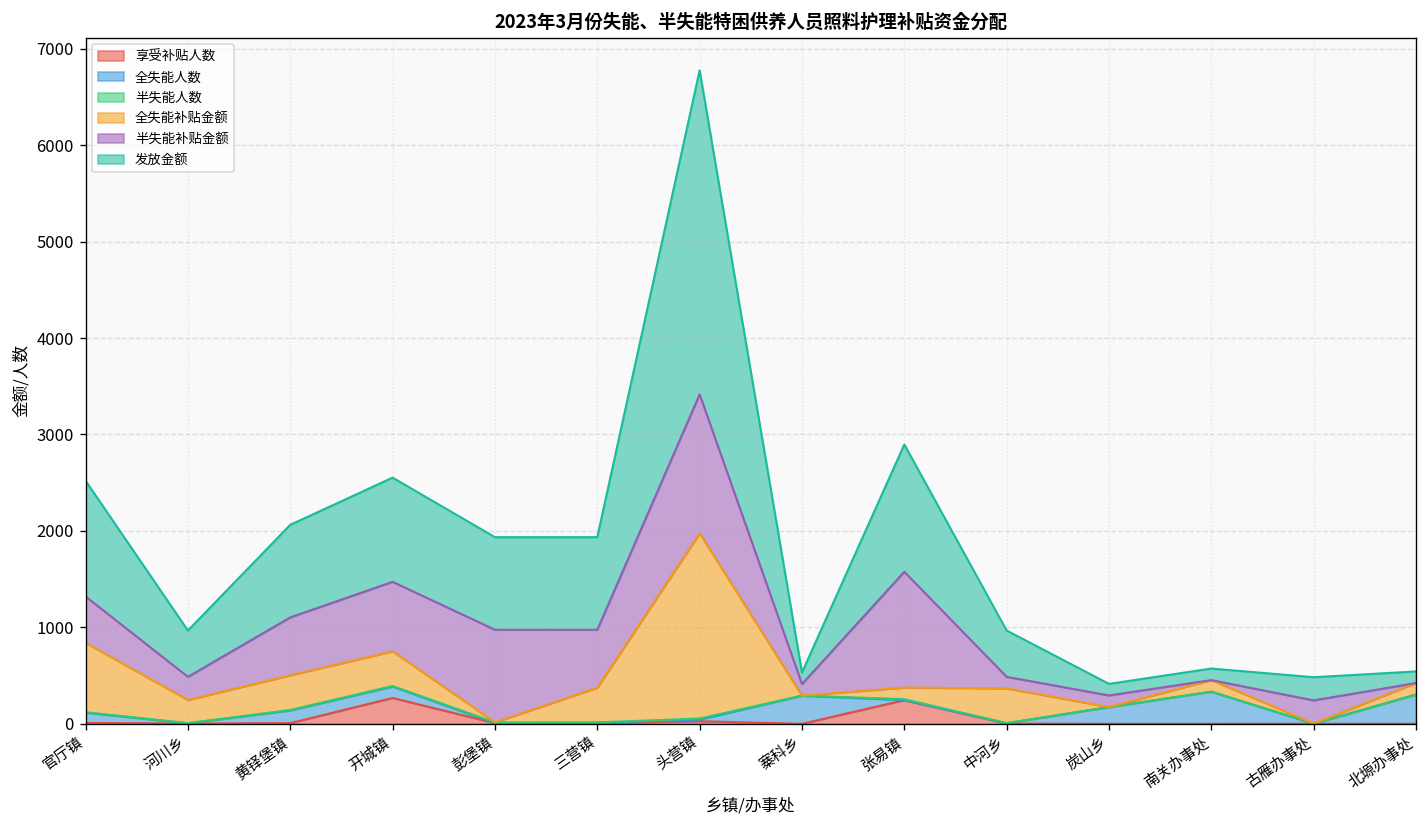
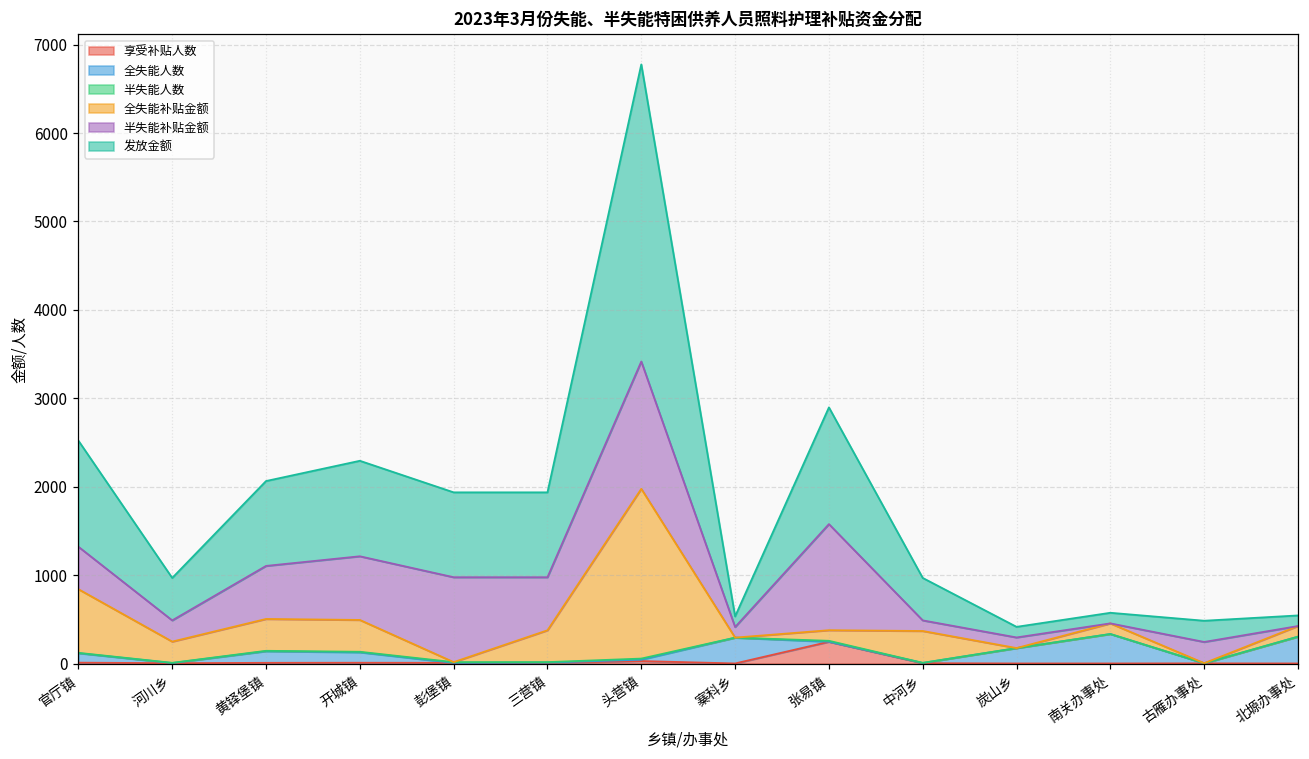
享受补贴人数, 开城镇: 300 -> 0
